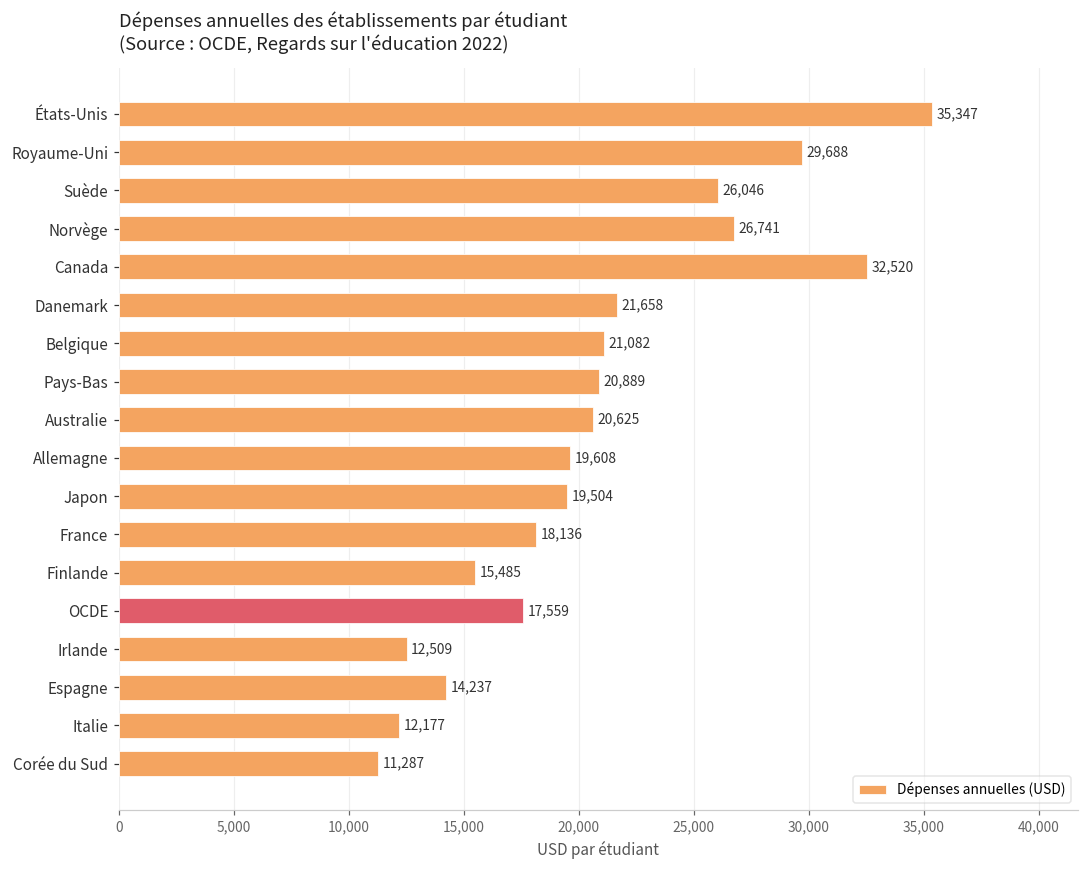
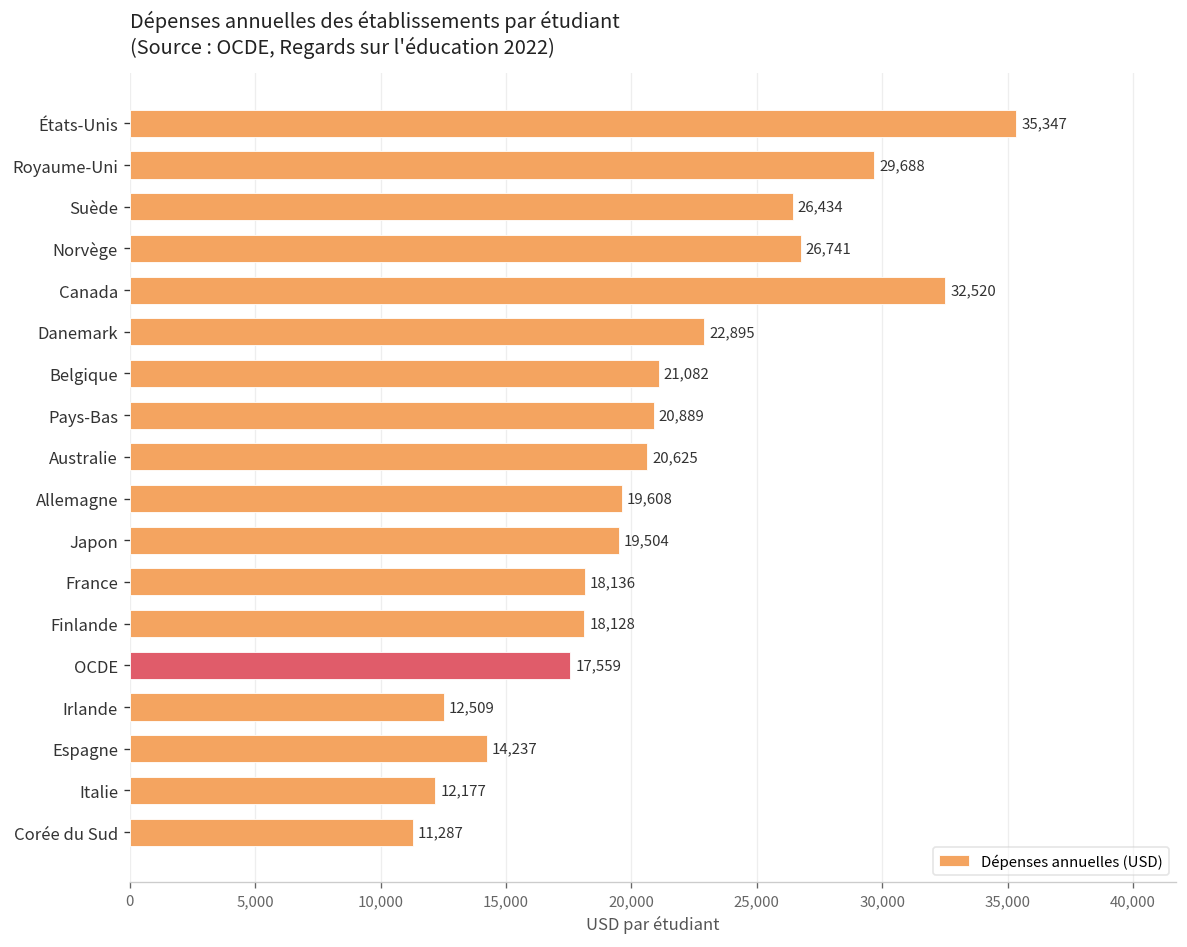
Suède: 26,046 -> 26,434
Danemark: 21,658 -> 22,895
Finlande: 15,485 -> 18,128
